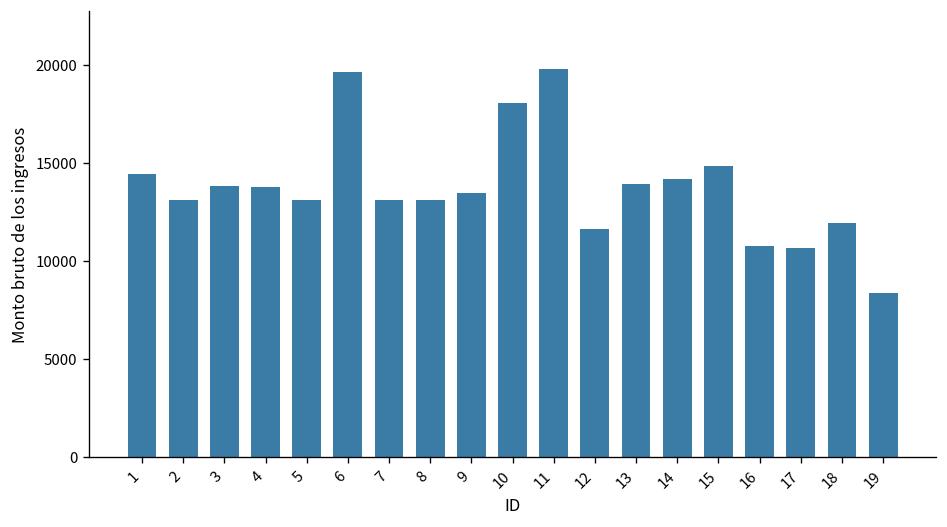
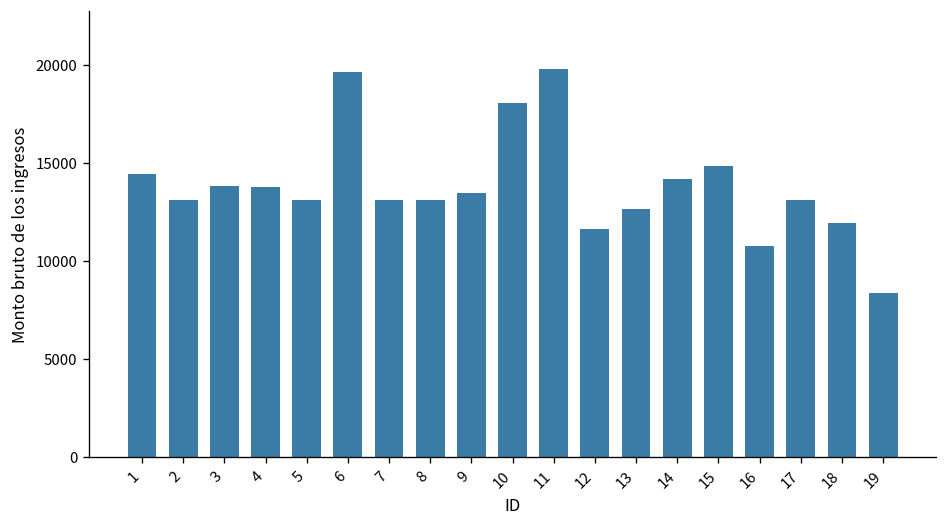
13: 13900 -> 12600
17: 10700 -> 13100
